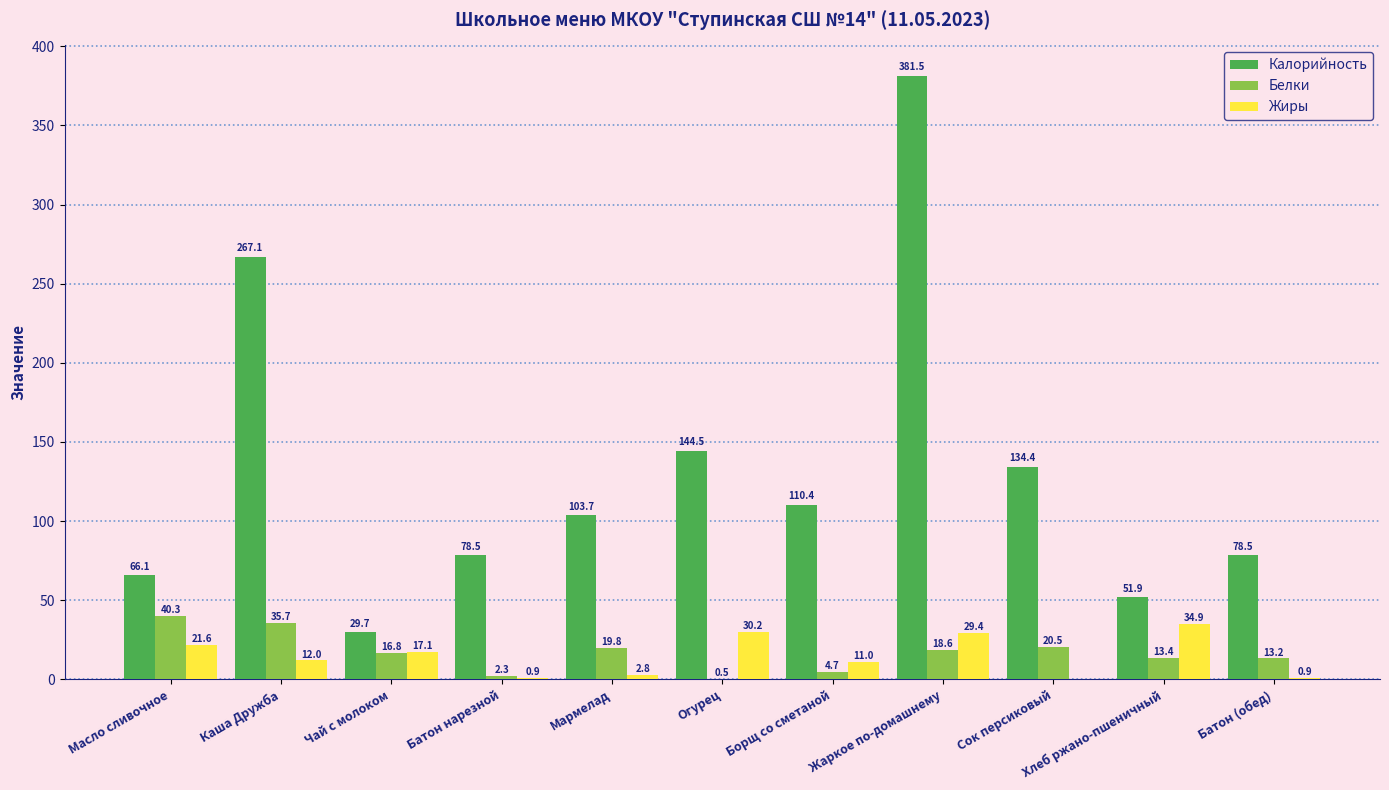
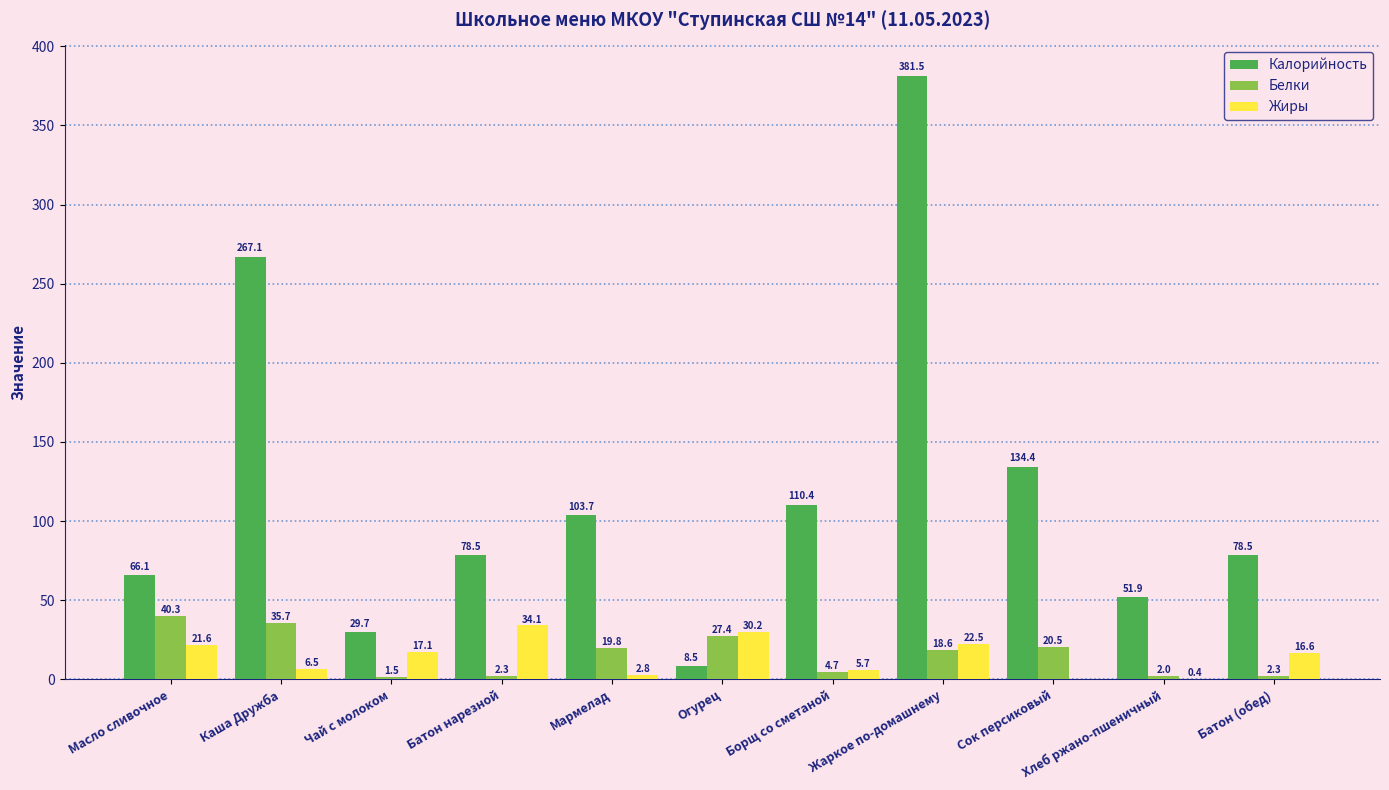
Жиры, Каша Дружба: 12.0 -> 6.5
Белки, Чай с молоком: 16.8 -> 1.5
Жиры, Батон нарезной: 0.9 -> 34.1
Калорийность, Огурец: 144.5 -> 8.5
Белки, Огурец: 0.5 -> 27.4
Жиры, Борщ со сметаной: 11.0 -> 5.7
Жиры, Жаркое по-домашнему: 29.4 -> 22.5
Белки, Хлеб ржано-пшеничный: 13.4 -> 2.0
Жиры, Хлеб ржано-пшеничный: 34.9 -> 0.4
Белки, Батон (обед): 13.2 -> 2.3
Жиры, Батон (обед): 0.9 -> 16.6
